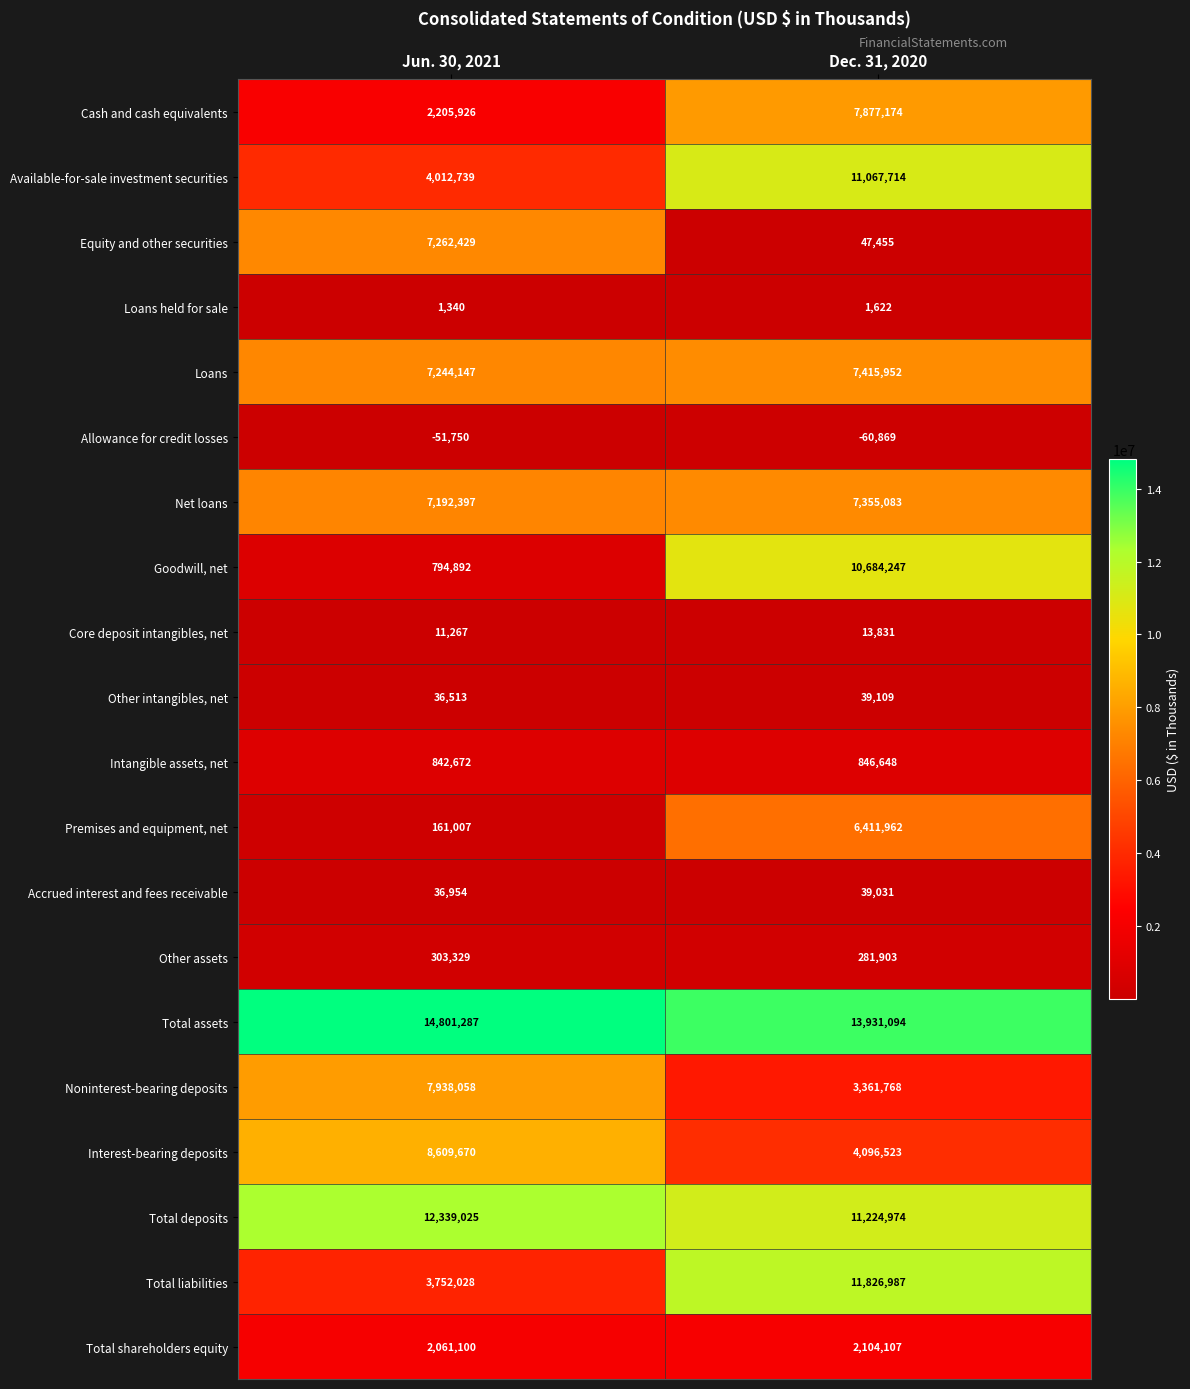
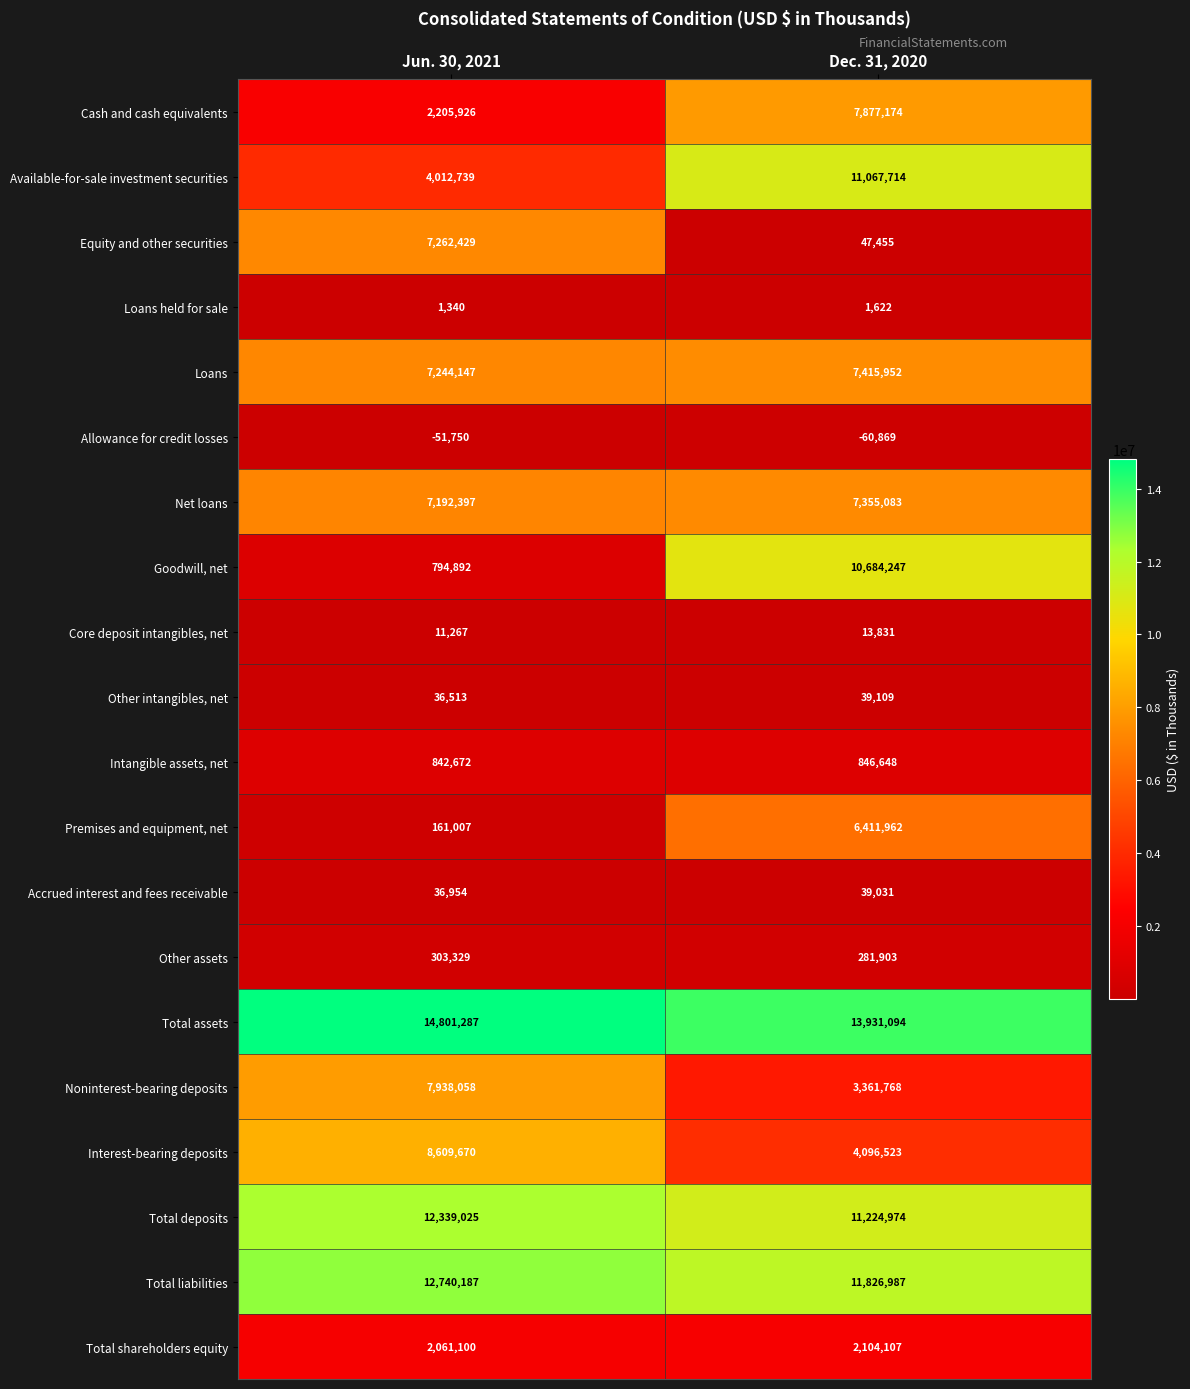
Total liabilities, Jun. 30, 2021: 3,752,028 -> 12,740,187
